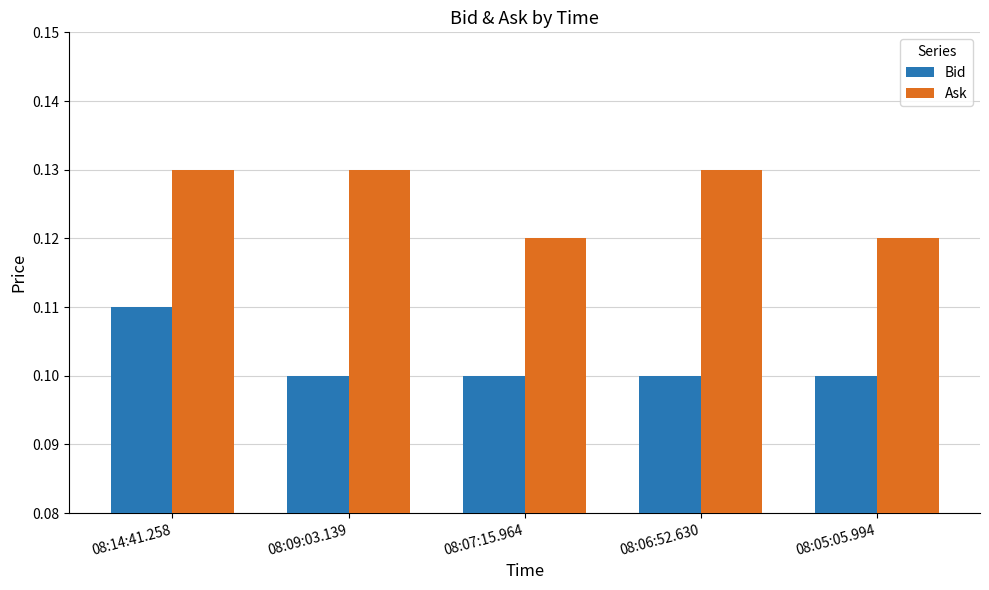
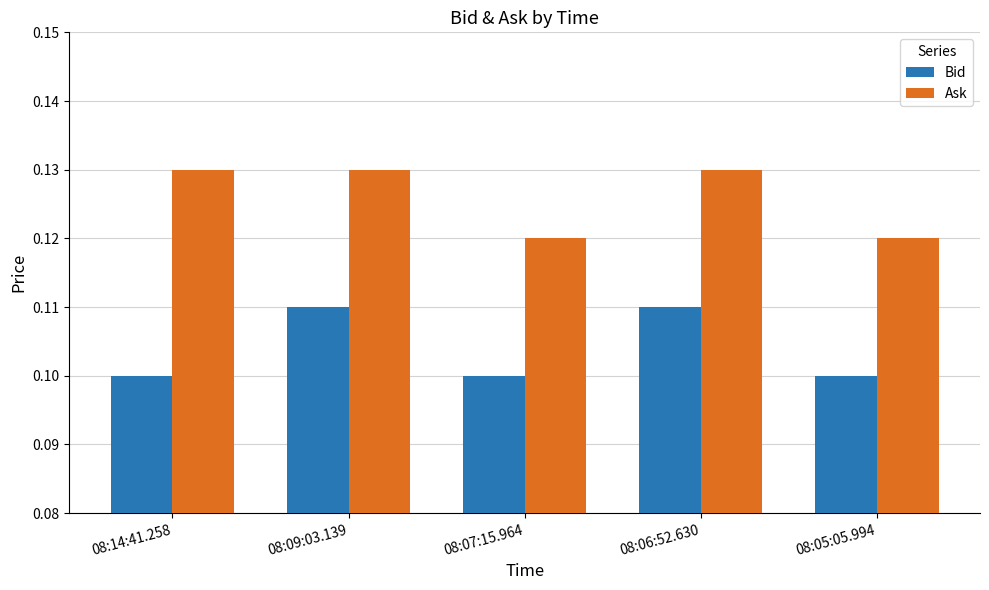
Bid, 08:14:41.258: 0.11 -> 0.10
Bid, 08:09:03.139: 0.10 -> 0.11
Bid, 08:06:52.630: 0.10 -> 0.11
